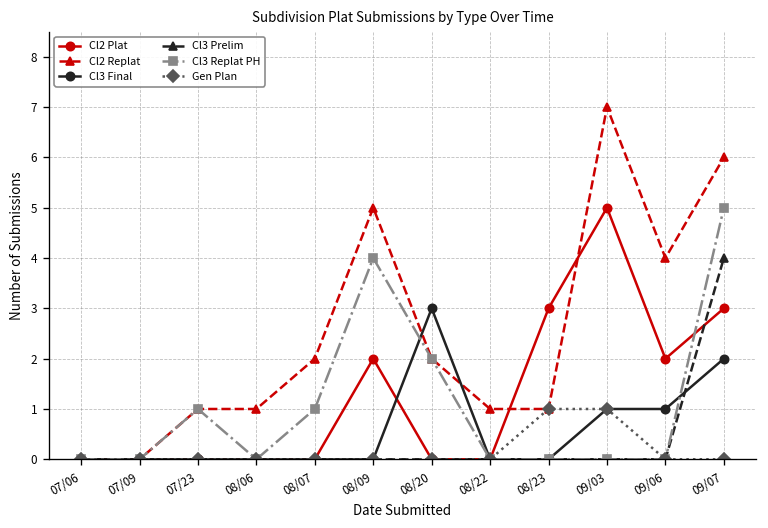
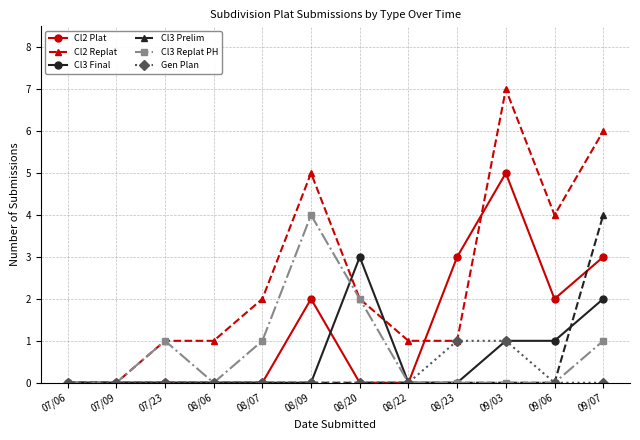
Cl3 Replat PH, 09/07: 5 -> 1
